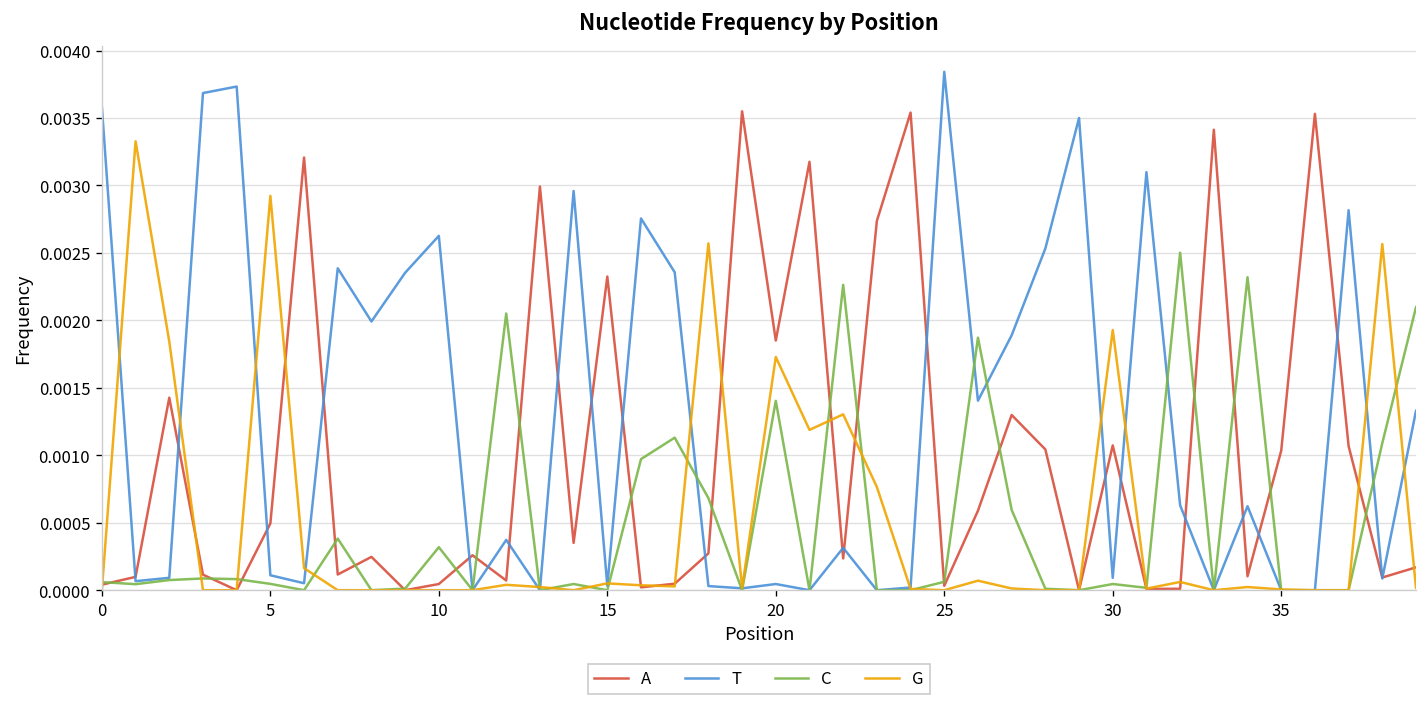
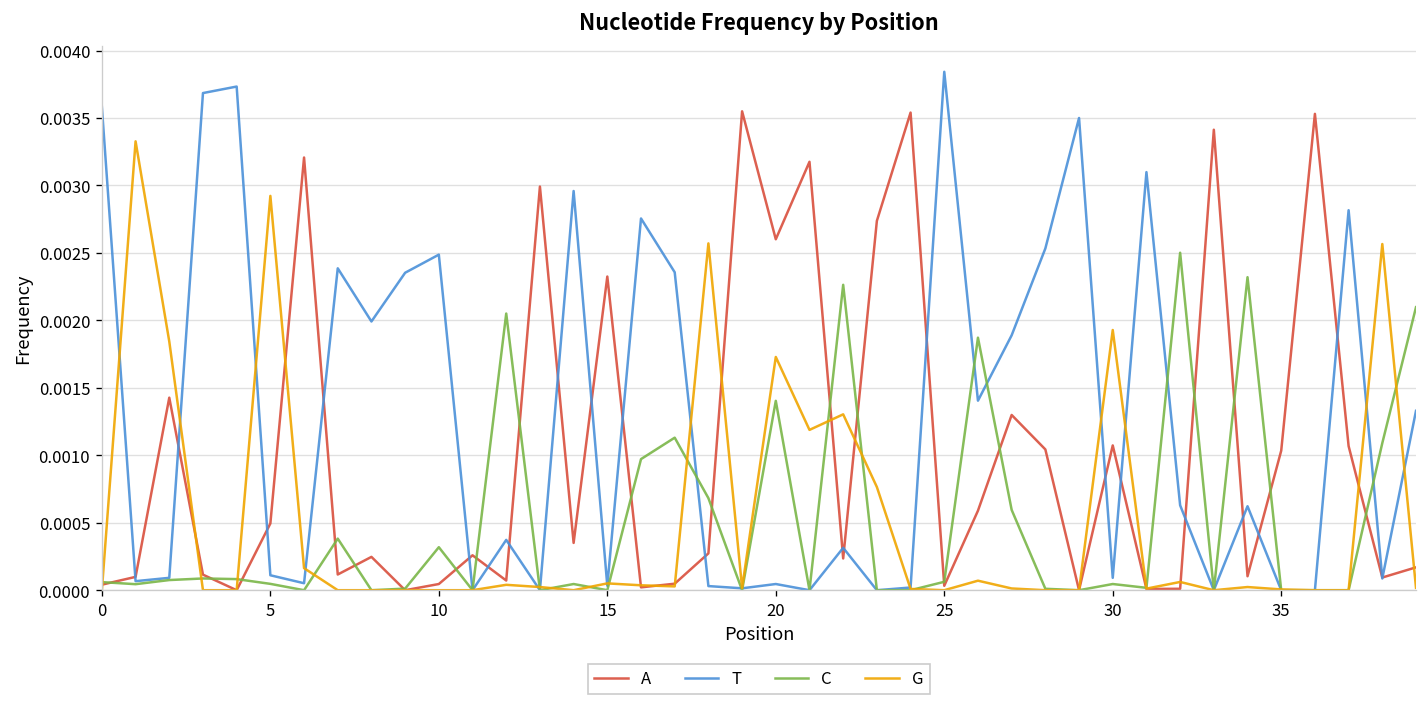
T, 10: 0.00263 -> 0.00249
A, 20: 0.00185 -> 0.00260
